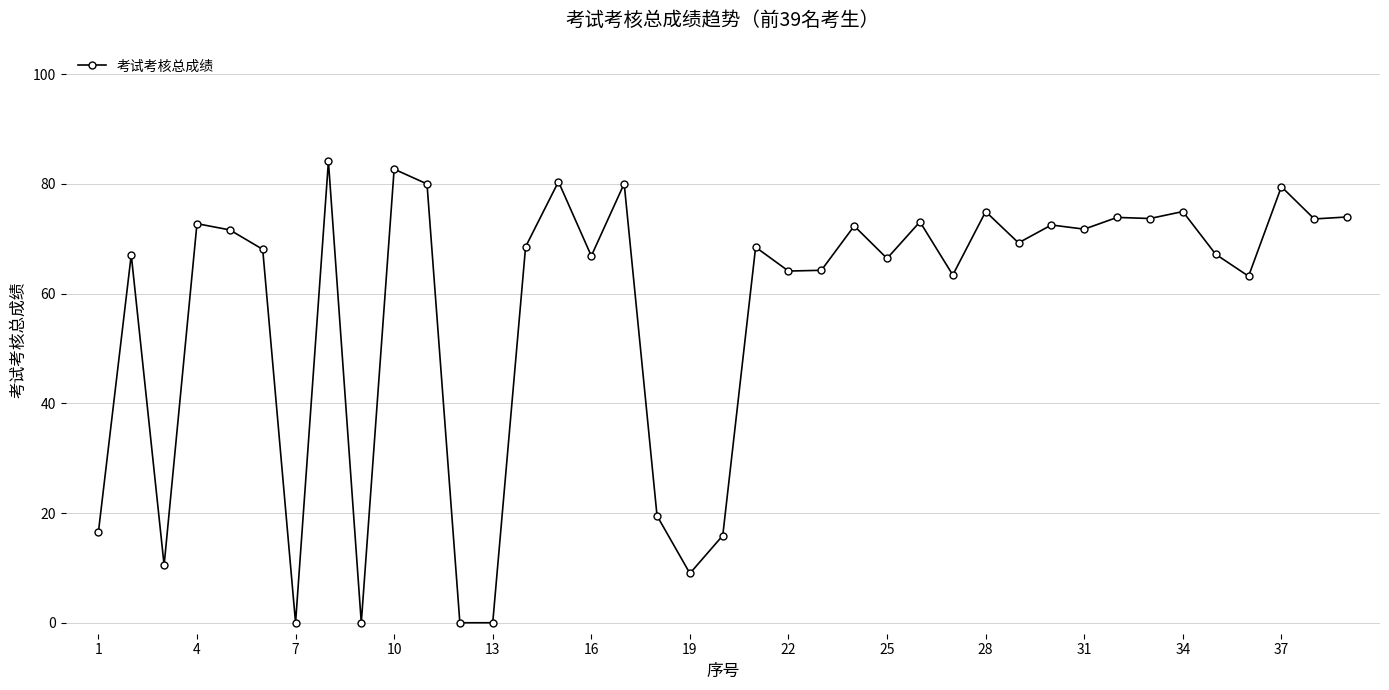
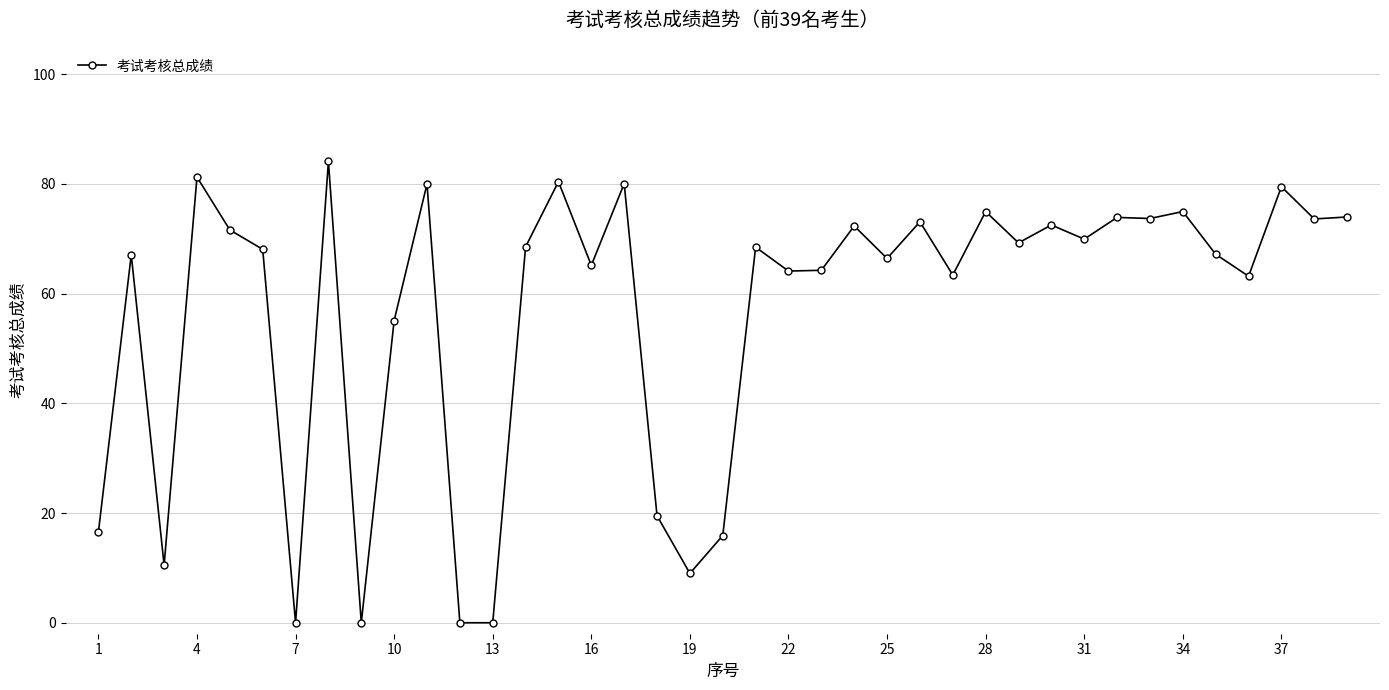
4: 73 -> 81
10: 83 -> 55
16: 67 -> 65
31: 72 -> 70
